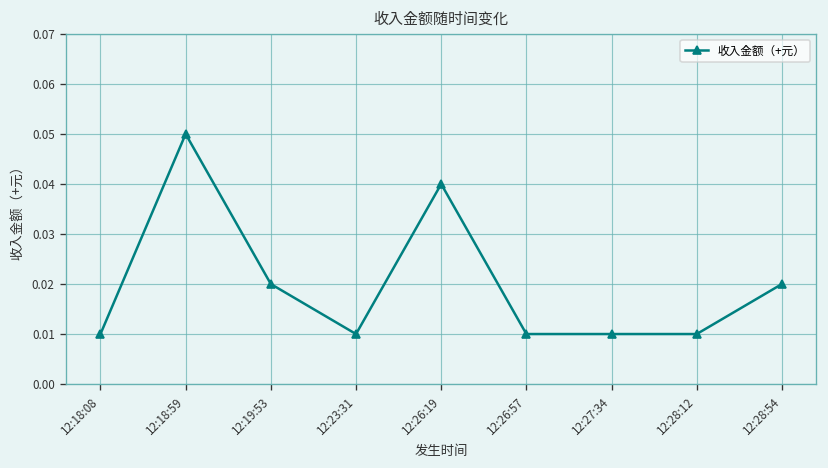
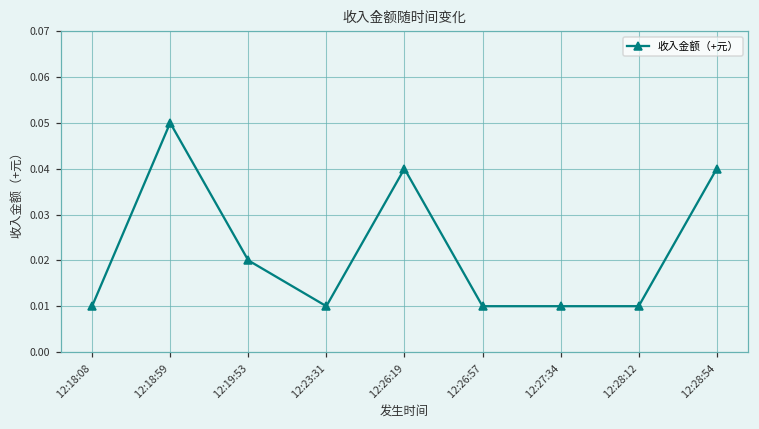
12:28:54: 0.02 -> 0.04
